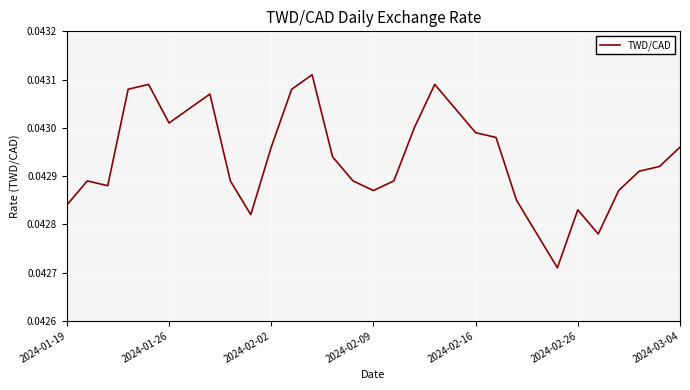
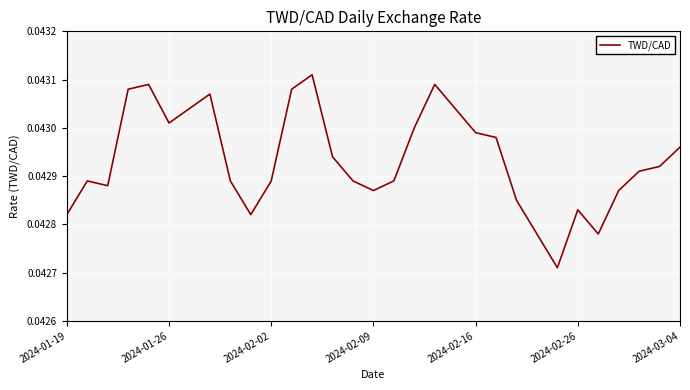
2024-01-19: 0.04284 -> 0.04282
2024-02-02: 0.04296 -> 0.04289
